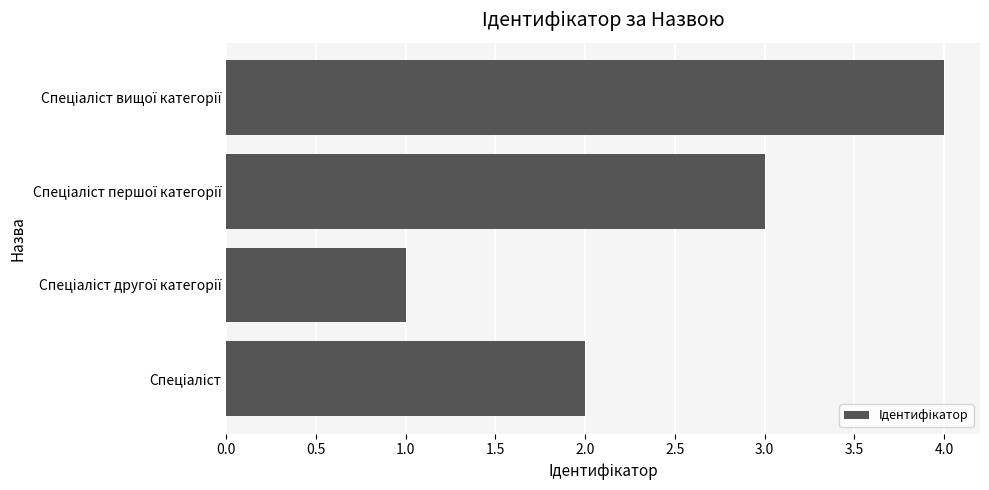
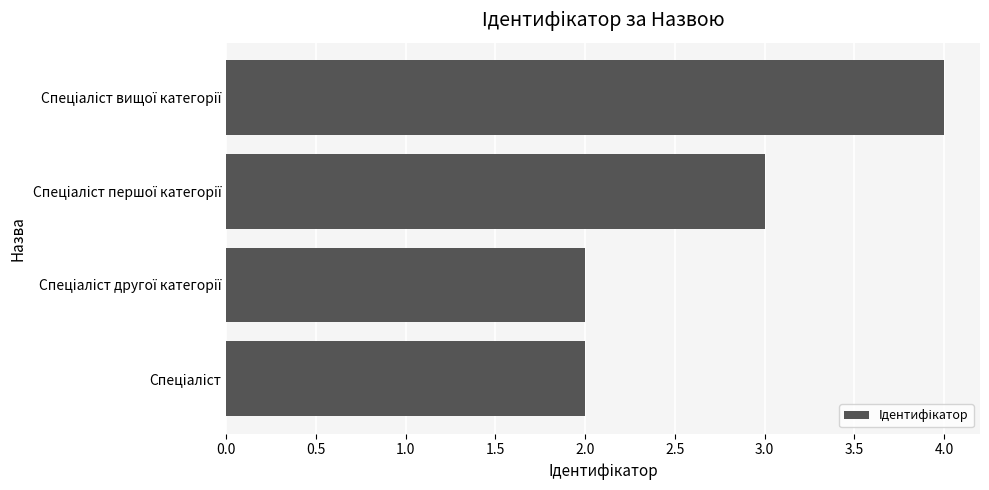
Спеціаліст другої категорії: 1 -> 2
